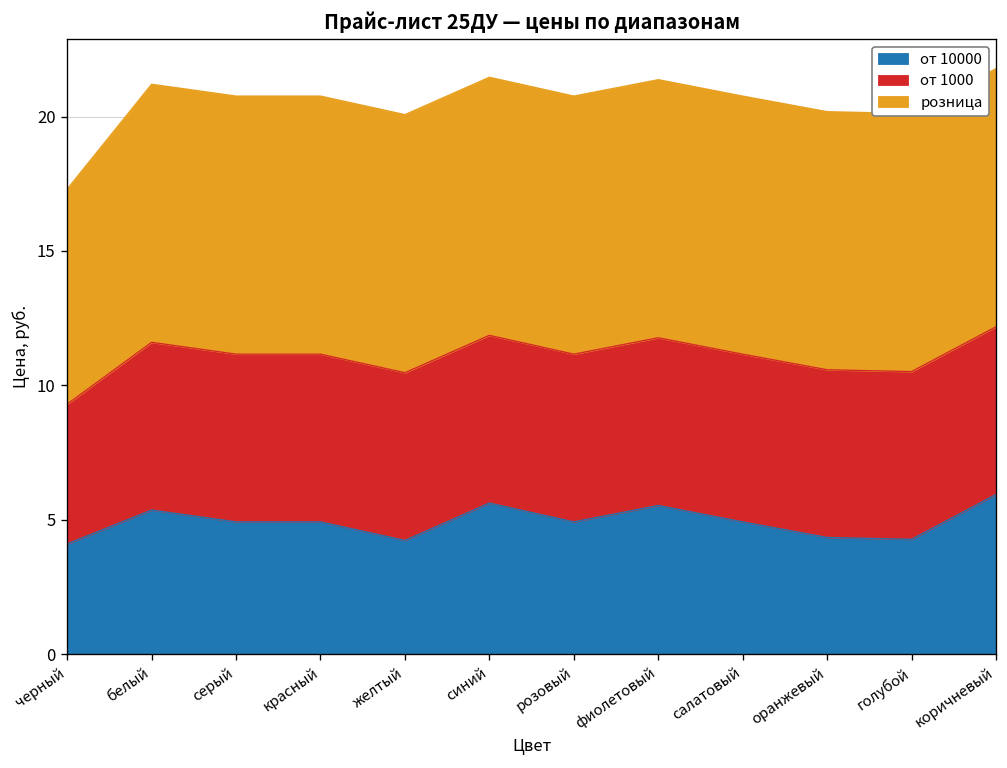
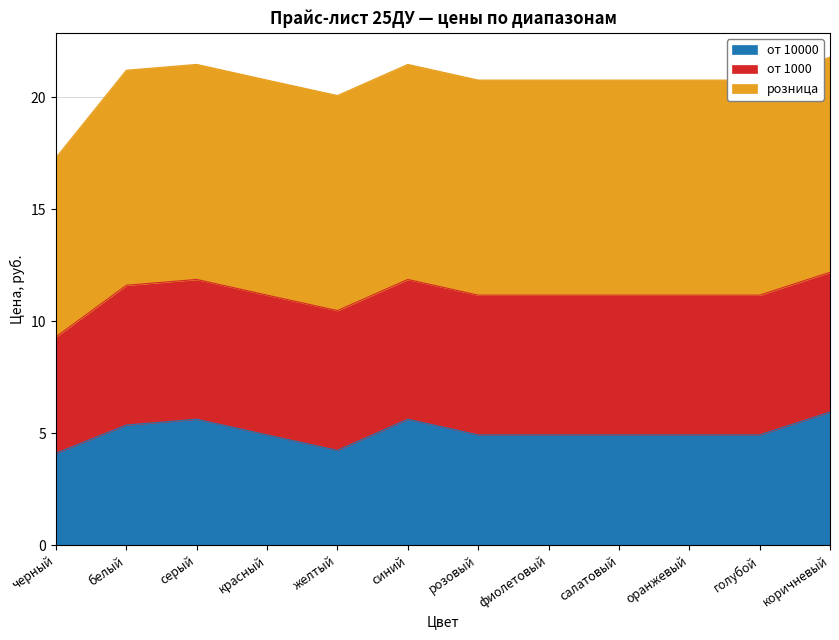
от 10000, серый: 4.9 -> 5.6
от 10000, фиолетовый: 5.5 -> 4.9
от 10000, оранжевый: 4.3 -> 4.9
от 10000, голубой: 4.3 -> 4.9
